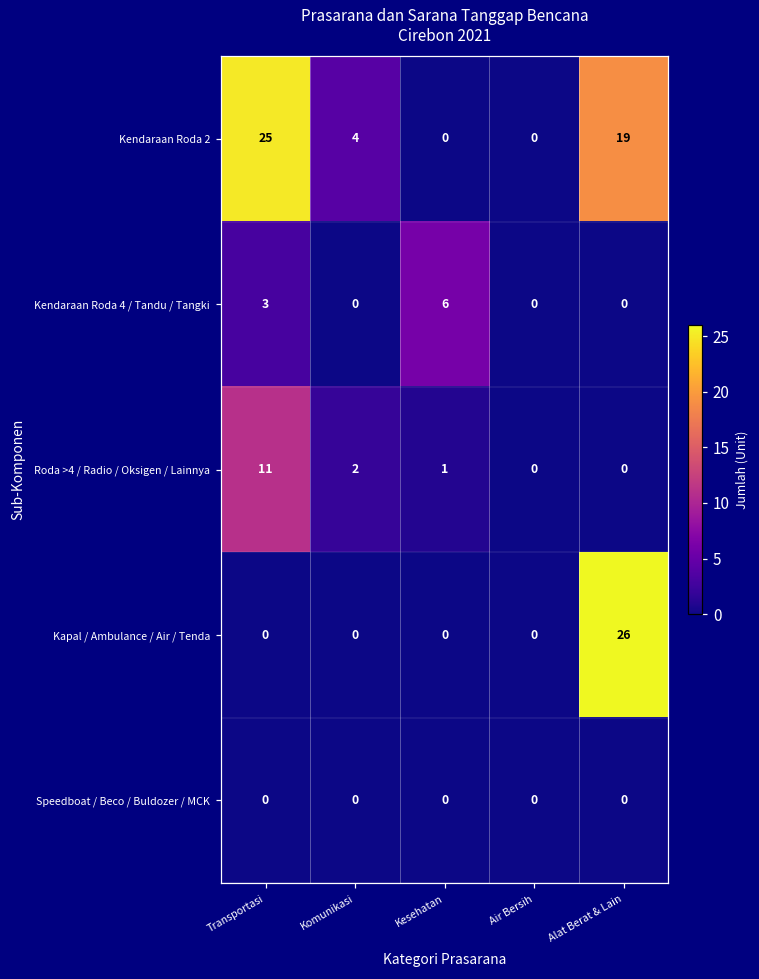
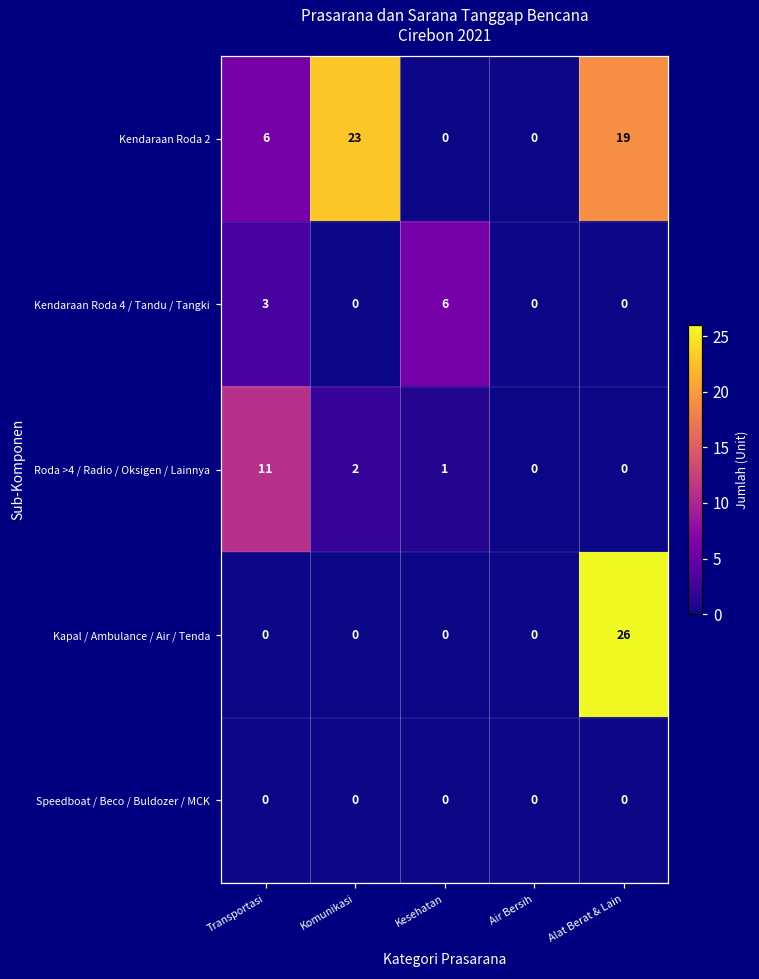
Kendaraan Roda 2, Transportasi: 25 -> 6
Kendaraan Roda 2, Komunikasi: 4 -> 23
